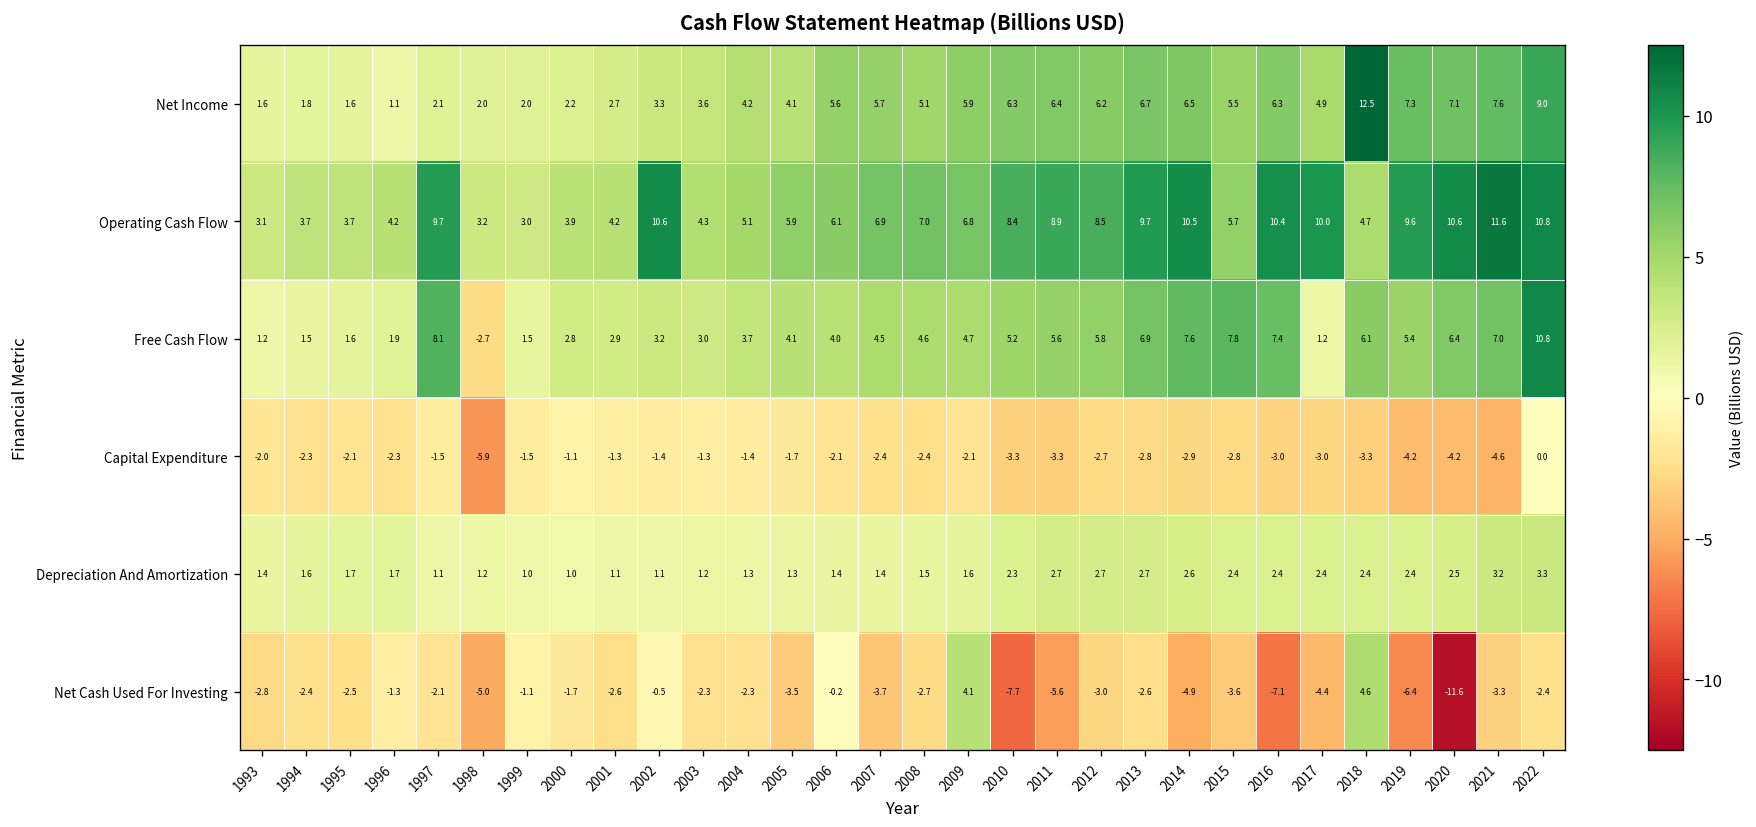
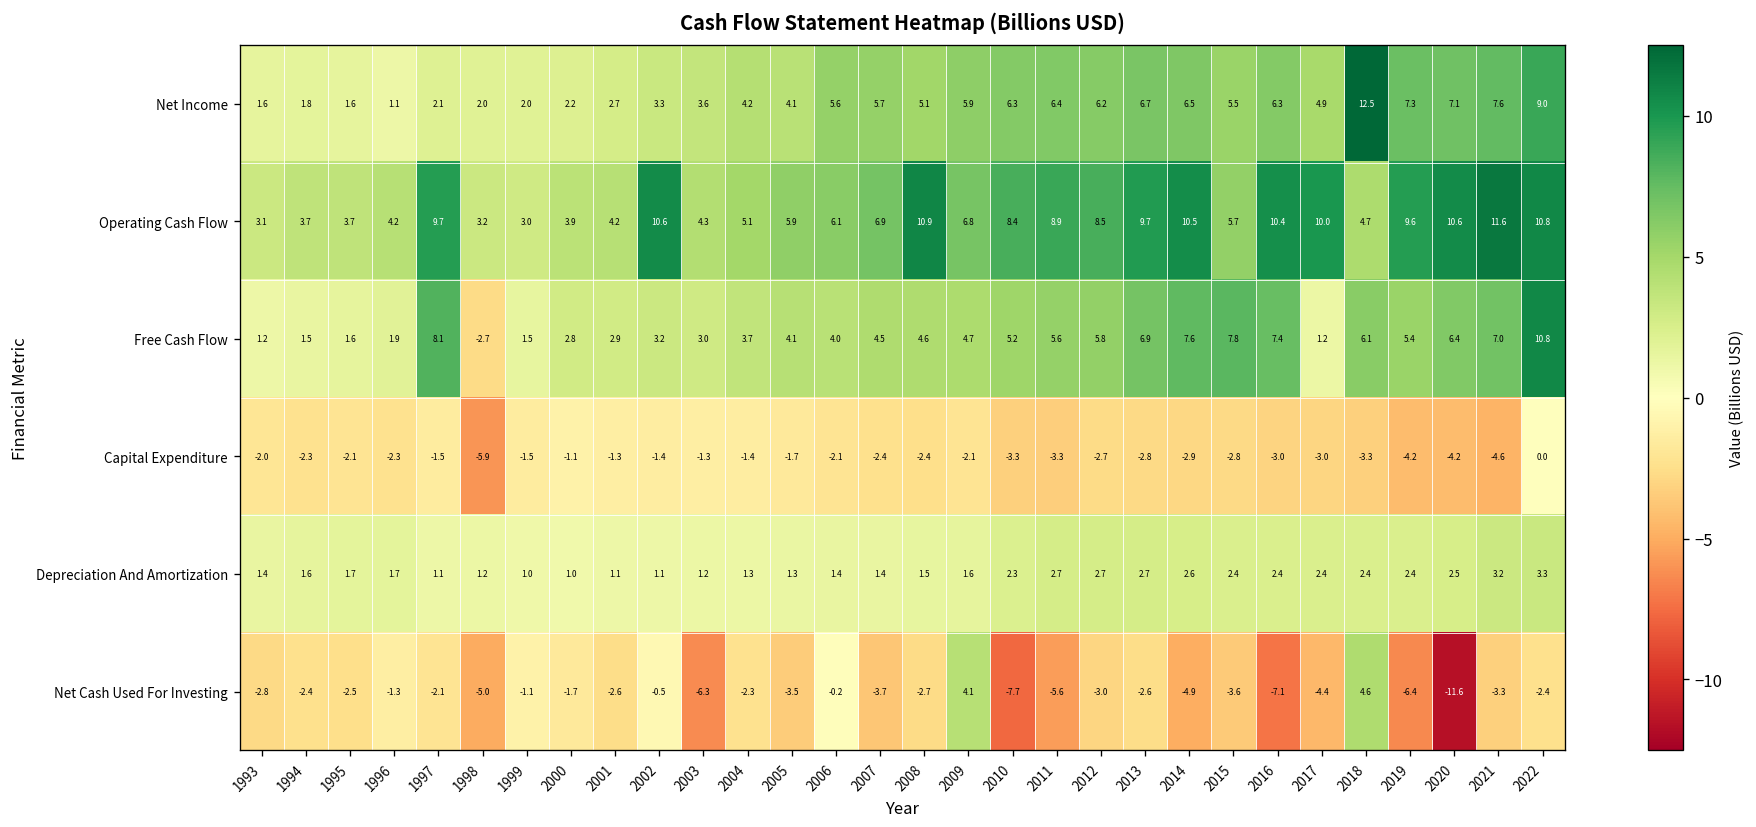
Operating Cash Flow, 2008: 7.0 -> 10.9
Net Cash Used For Investing, 2003: -2.3 -> -6.3
